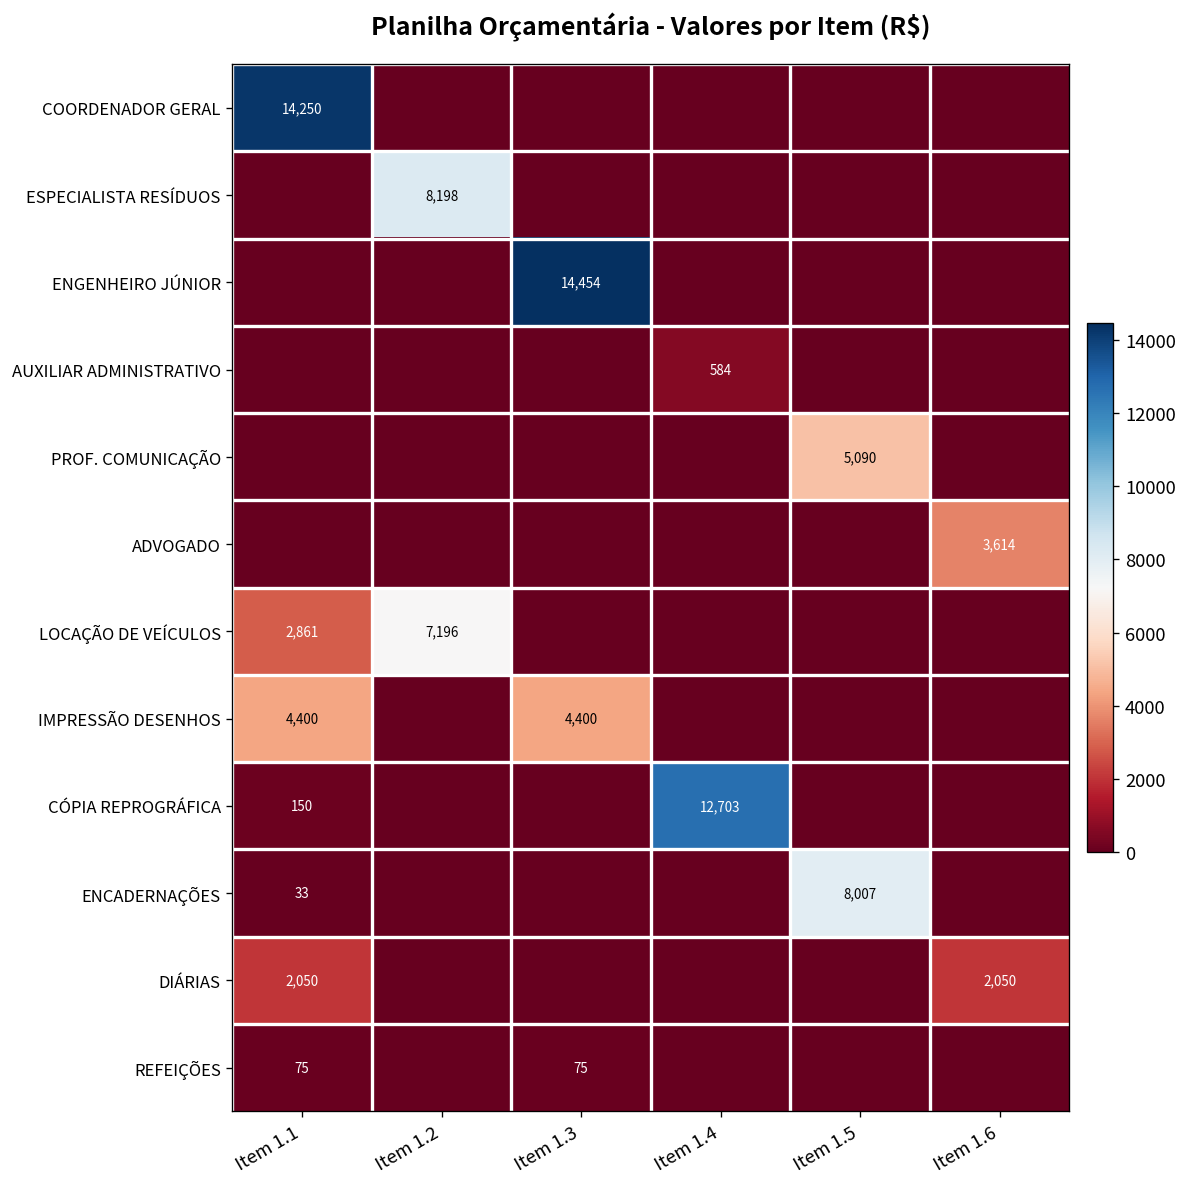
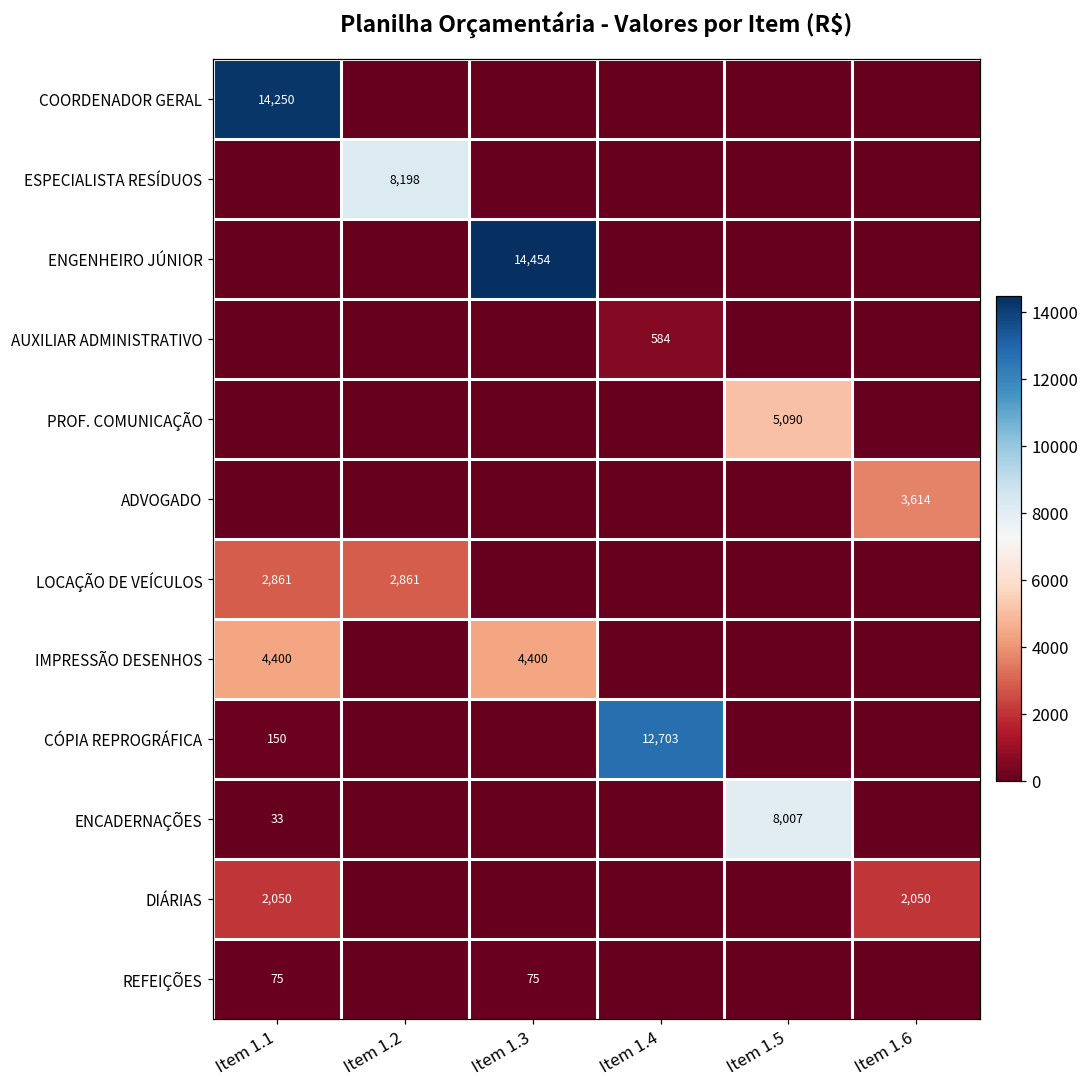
LOCAÇÃO DE VEÍCULOS, Item 1.2: 7,196 -> 2,861
